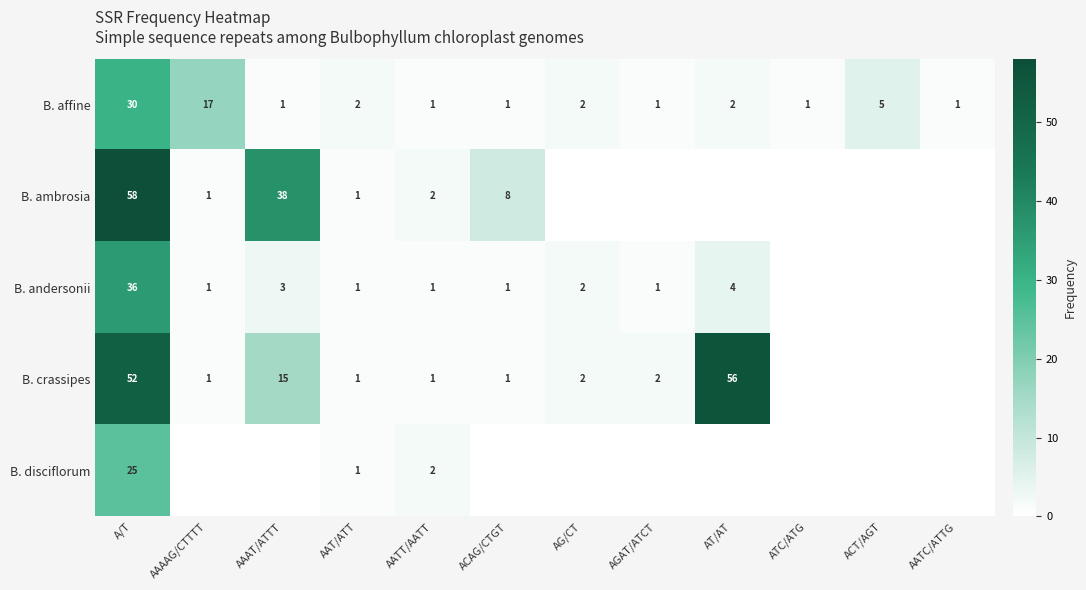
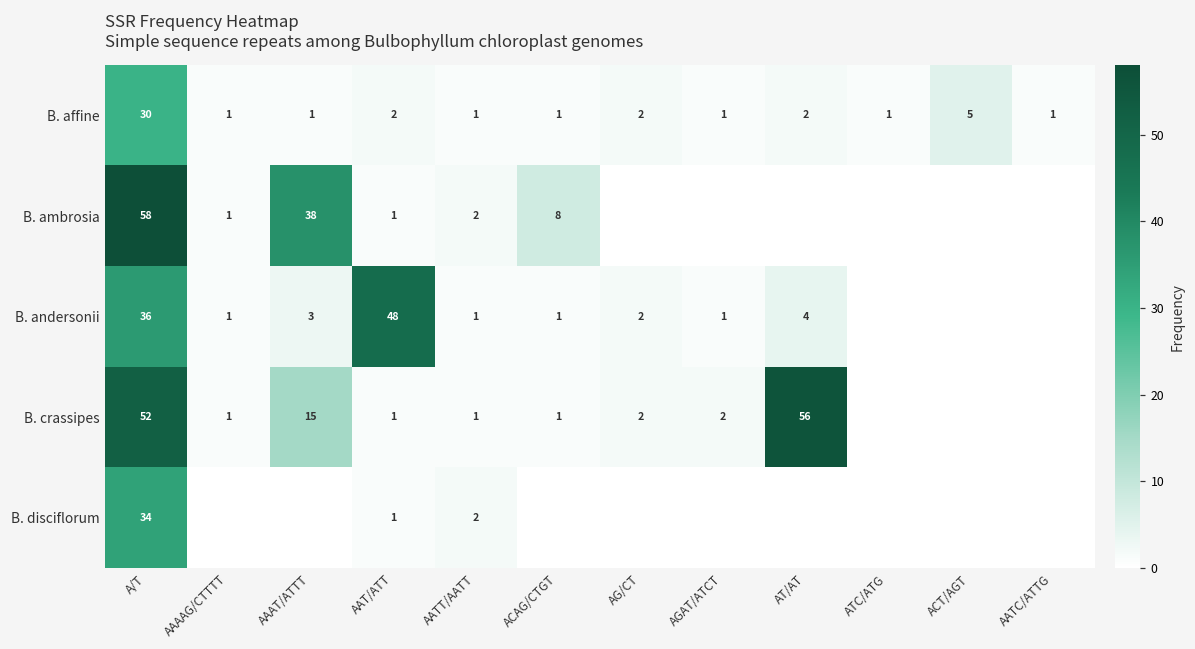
B. affine, AAAAG/CTTTT: 17 -> 1
B. andersonii, AAT/ATT: 1 -> 48
B. disciflorum, A/T: 25 -> 34
